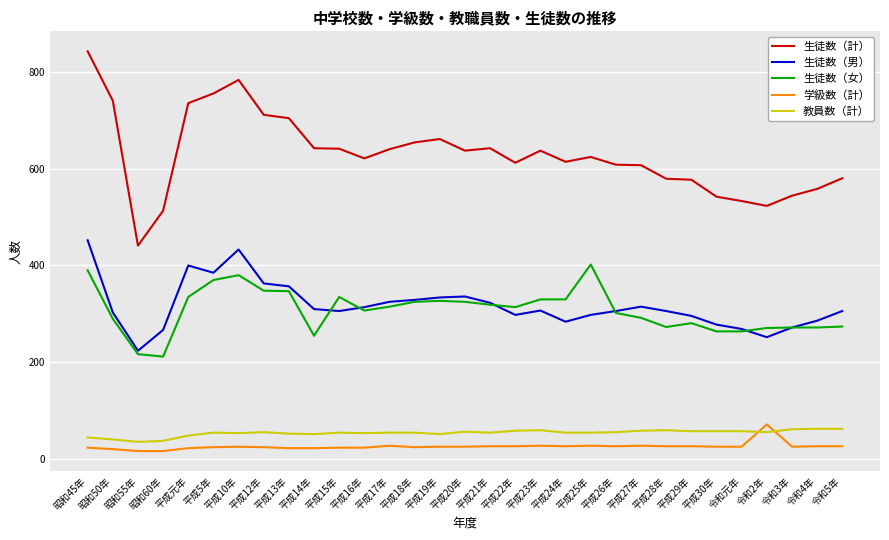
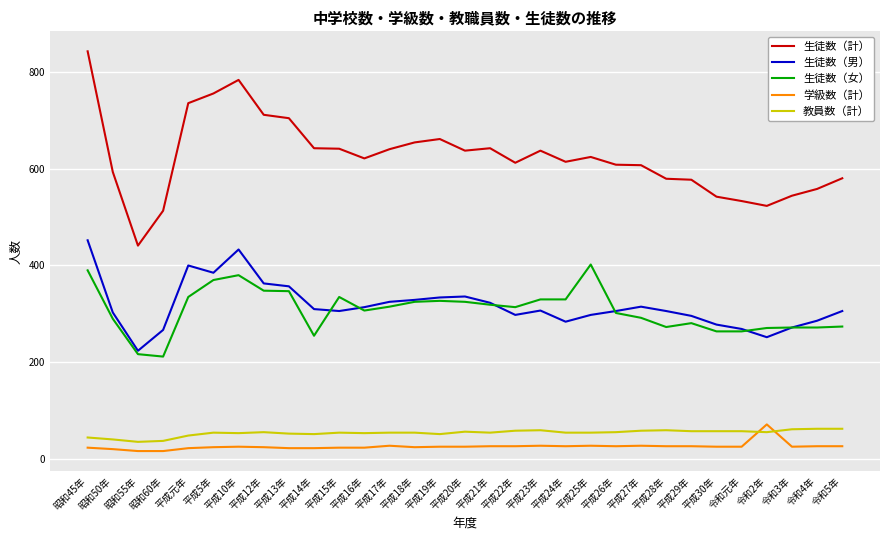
生徒数（計）, 昭和50年: 740 -> 590
